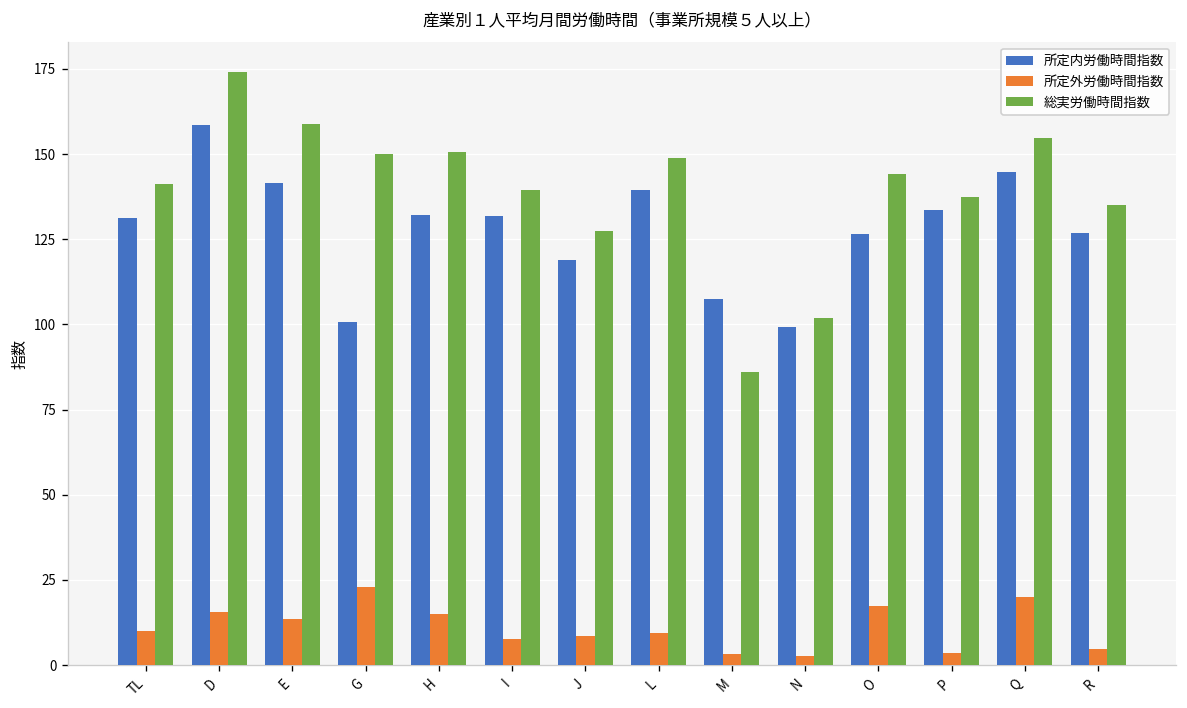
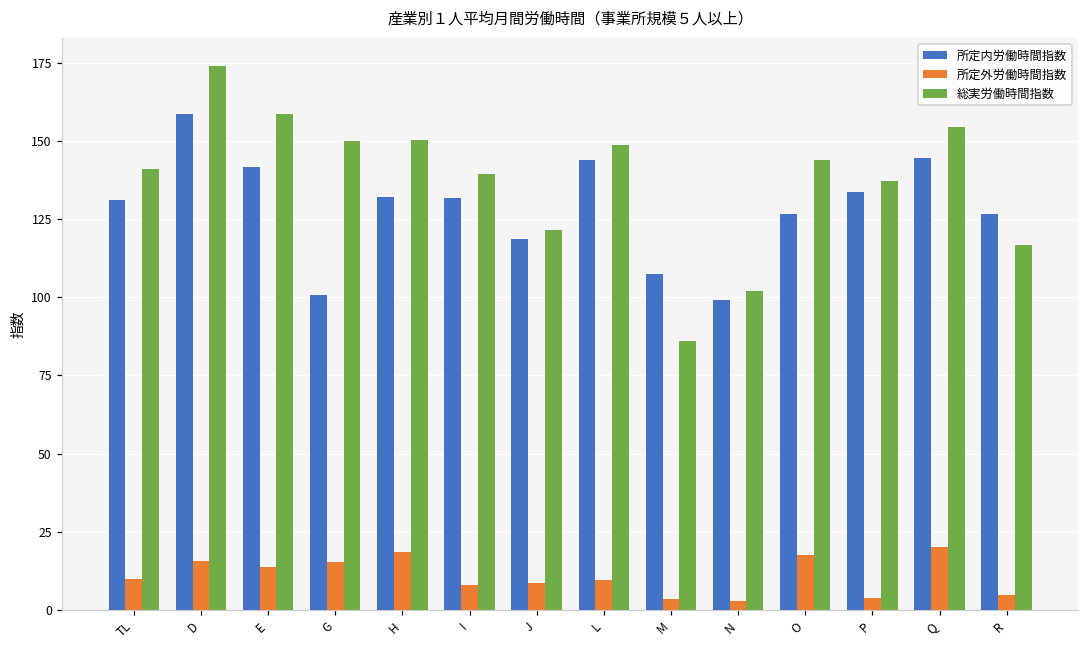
所定外労働時間指数, G: 23 -> 15
所定外労働時間指数, H: 15 -> 19
総実労働時間指数, J: 127 -> 122
所定内労働時間指数, L: 139 -> 144
総実労働時間指数, R: 135 -> 117
